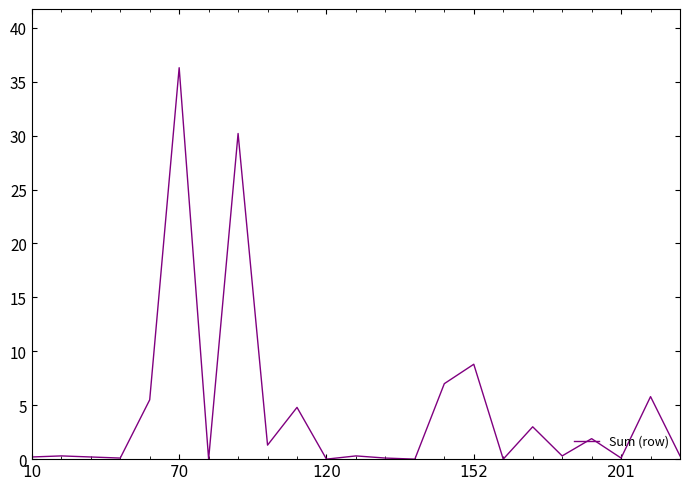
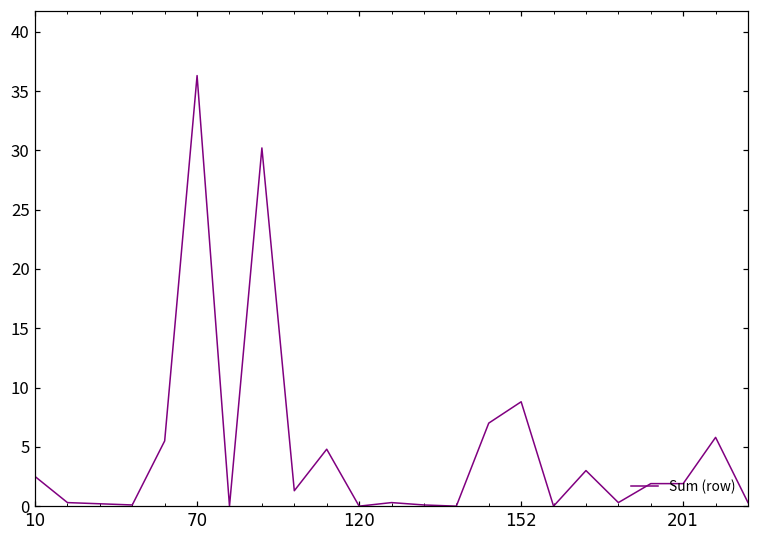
10: 0.2 -> 2.5
201: 0.1 -> 1.9
